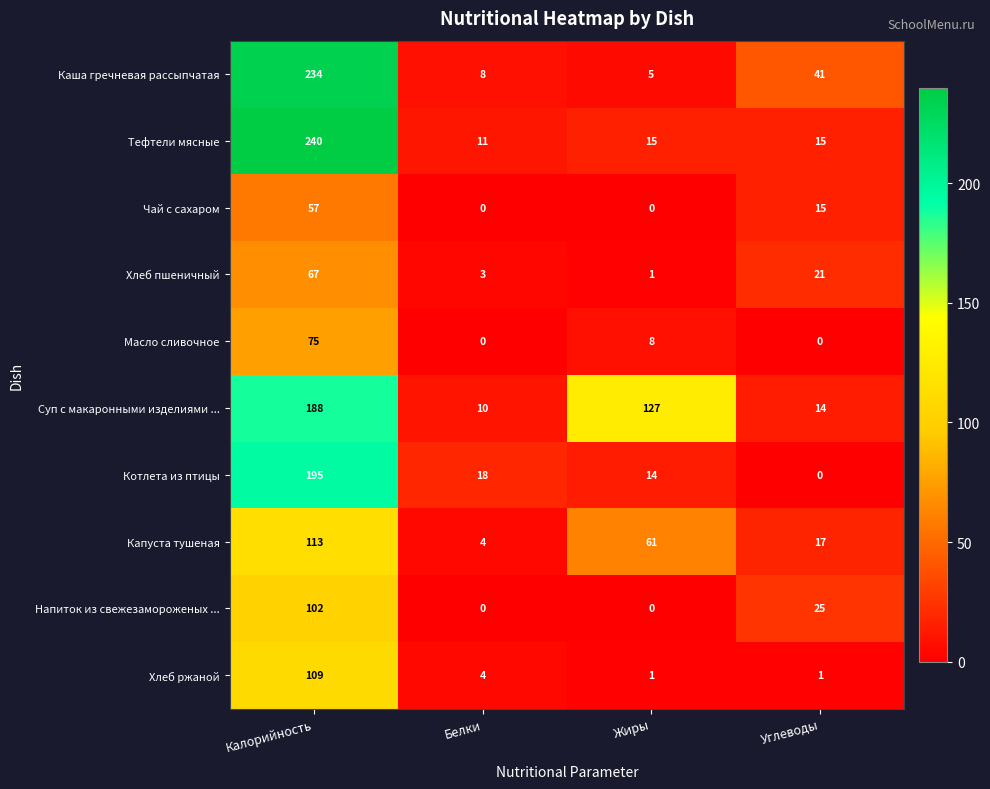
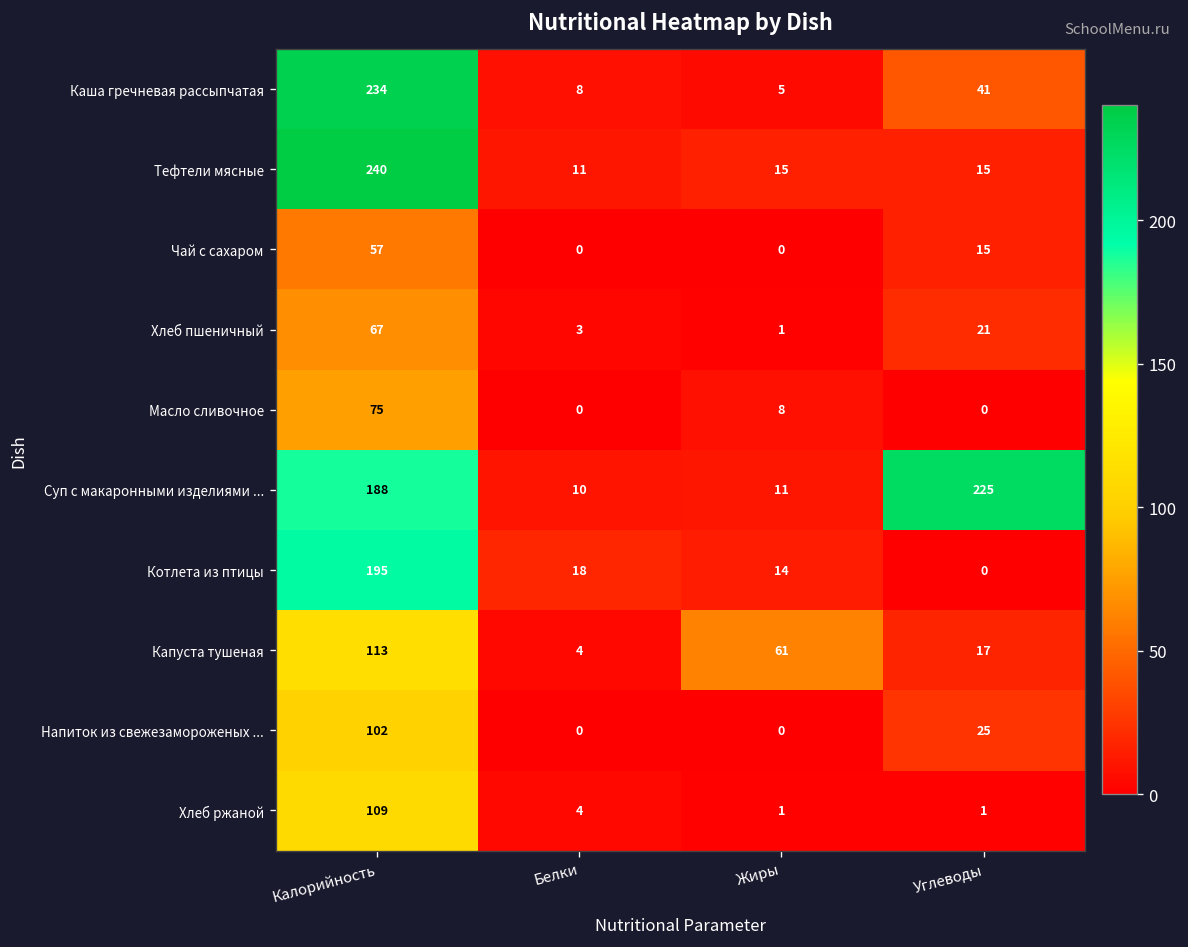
Суп с макаронными изделиями ..., Жиры: 127 -> 11
Суп с макаронными изделиями ..., Углеводы: 14 -> 225
